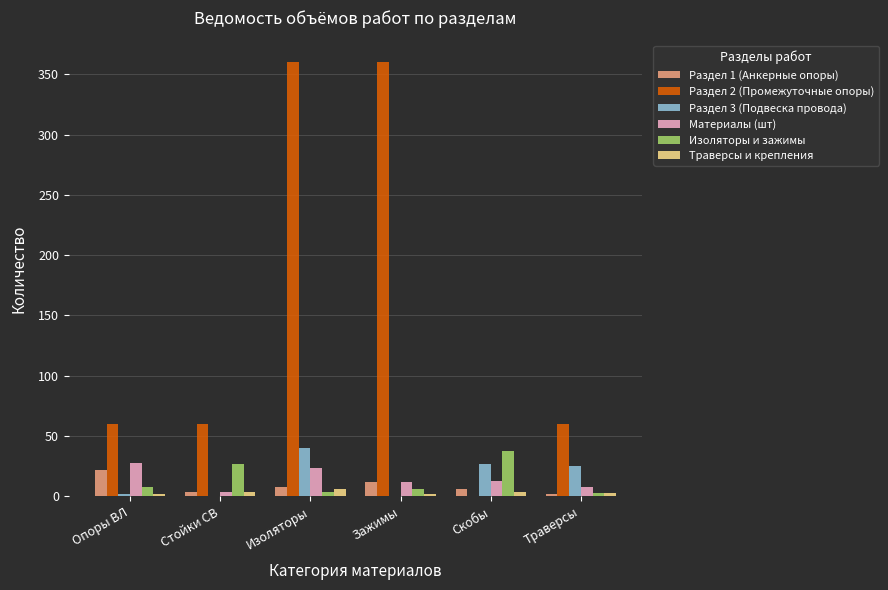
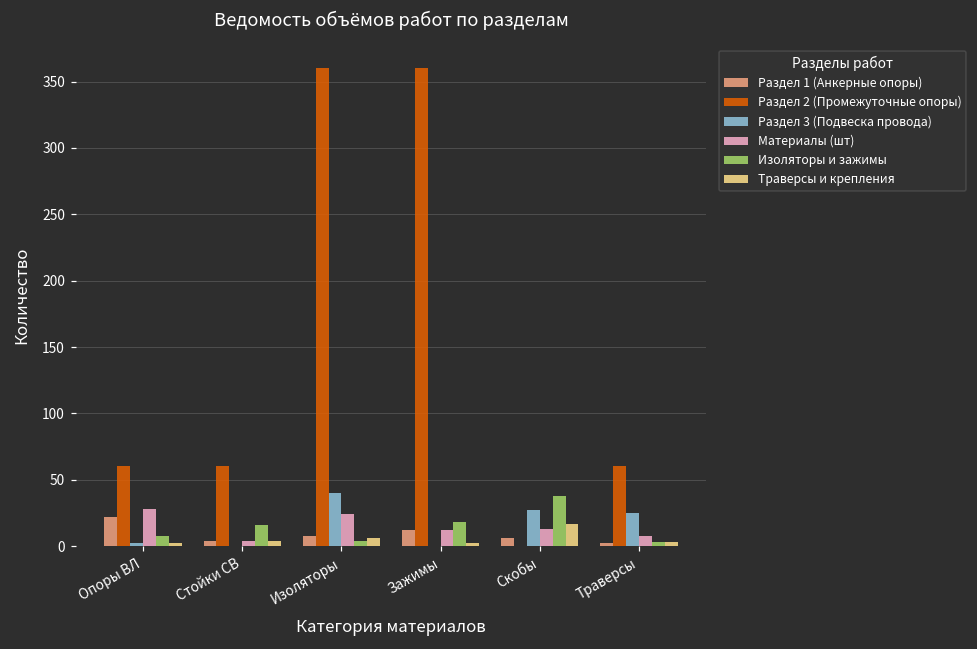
Изоляторы и зажимы, Стойки СВ: 27 -> 16
Изоляторы и зажимы, Зажимы: 6 -> 18
Траверсы и крепления, Скобы: 4 -> 17
